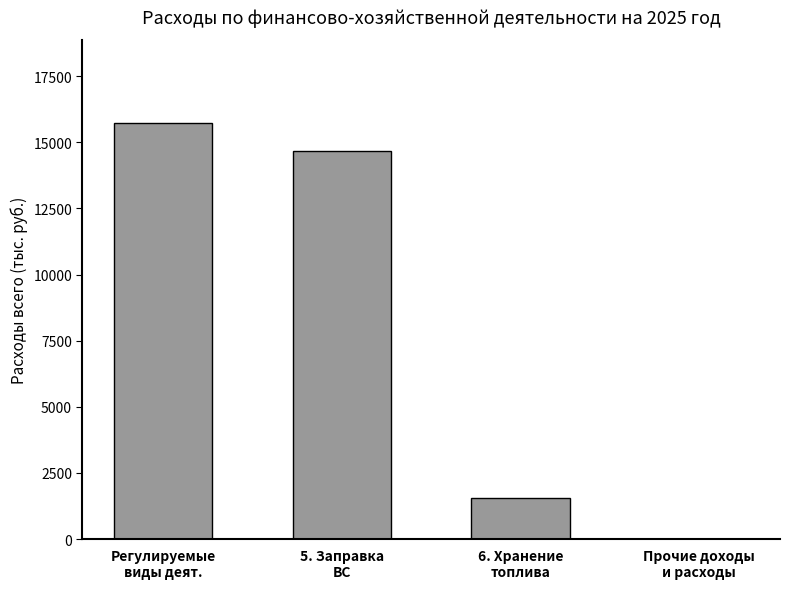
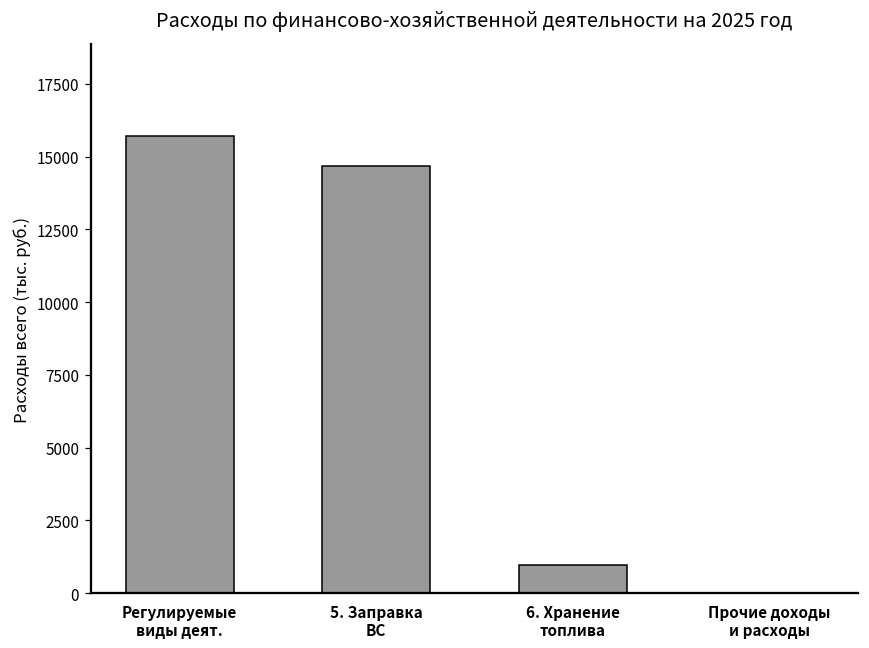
6. Хранение топлива: 1600 -> 1000
